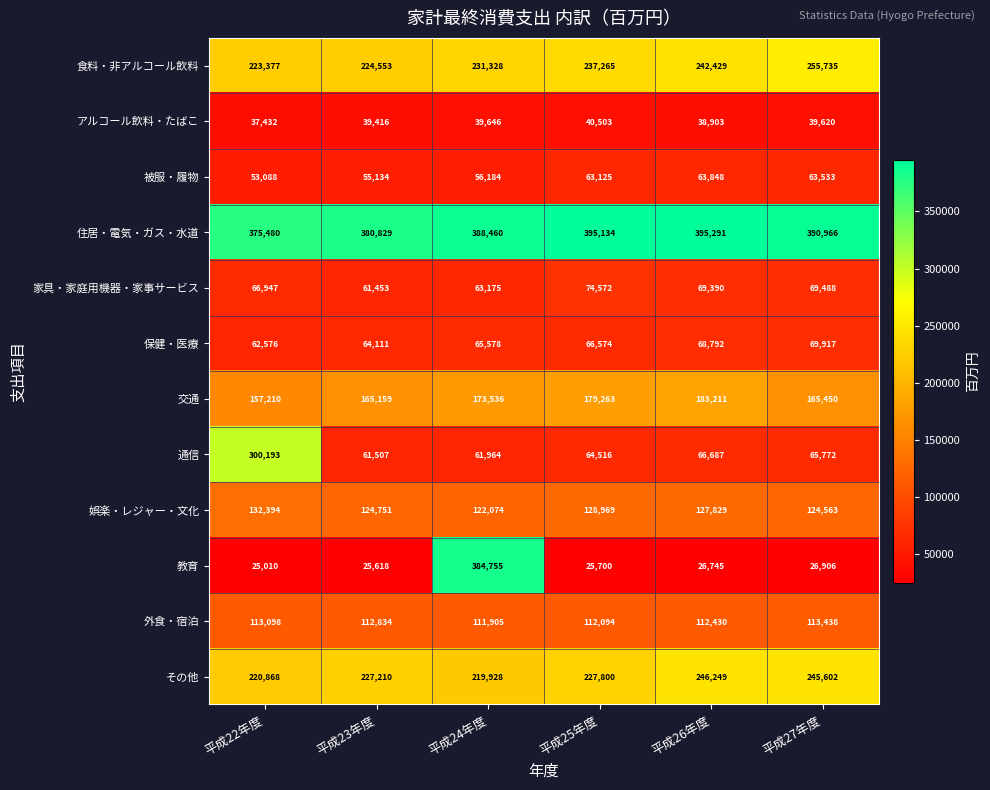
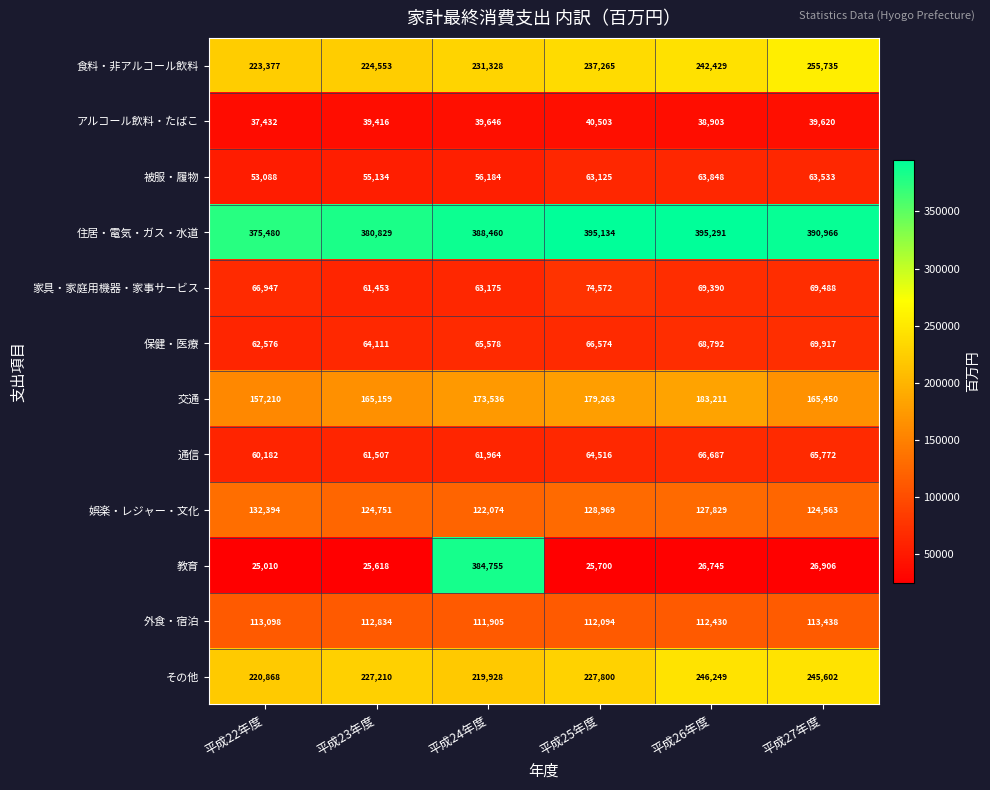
通信, 平成22年度: 300,193 -> 60,182
